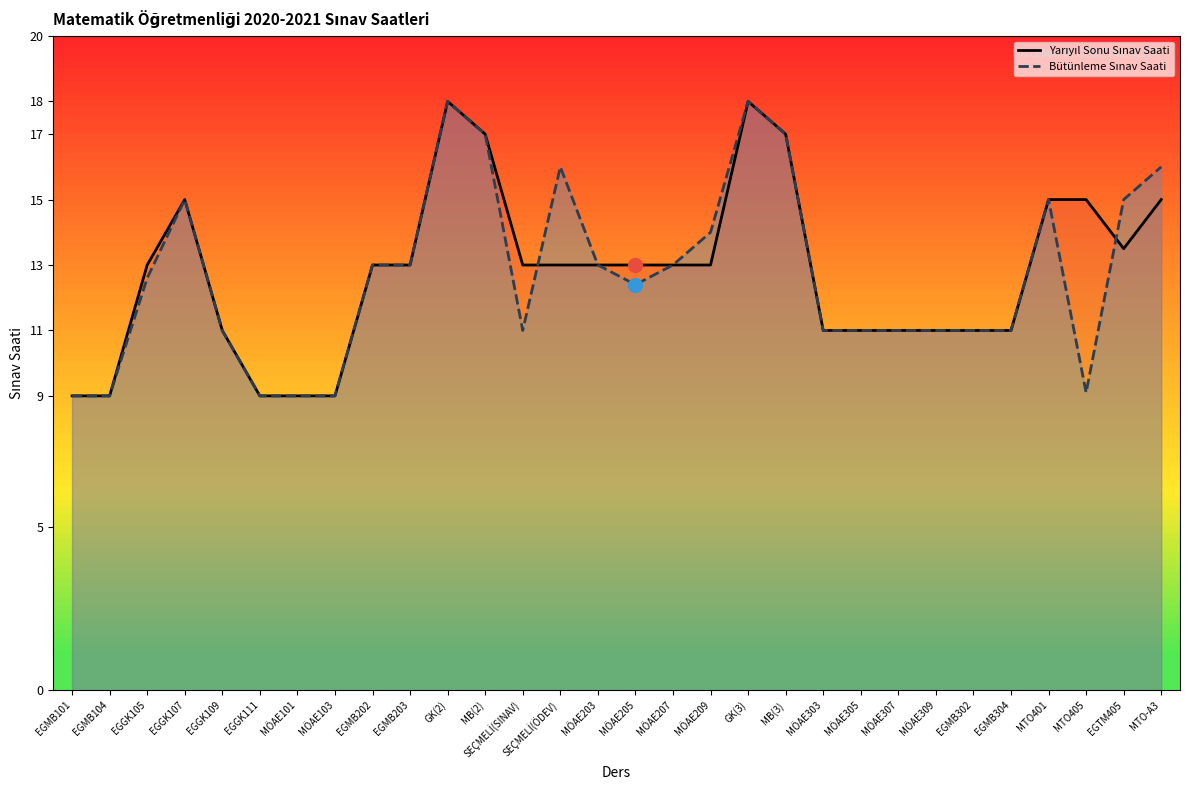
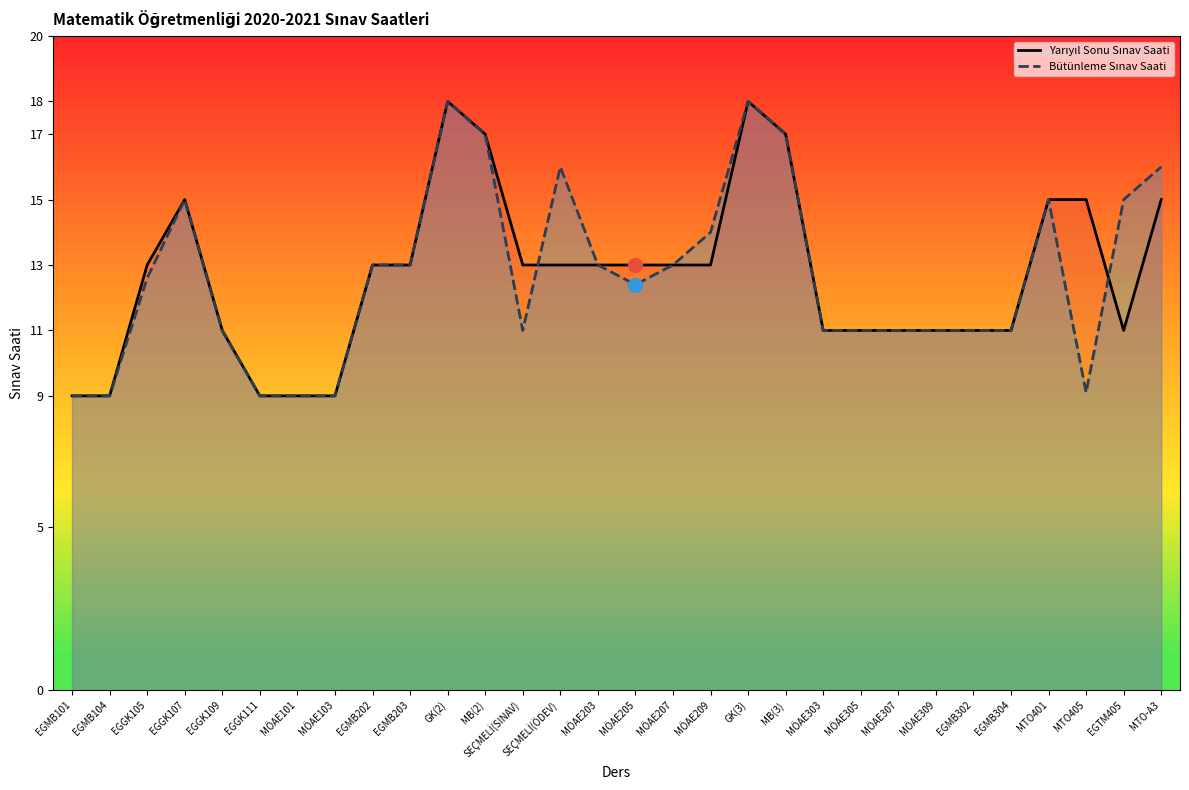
Yarıyıl Sonu Sınav Saati, EGTM405: 13.5 -> 11.0
